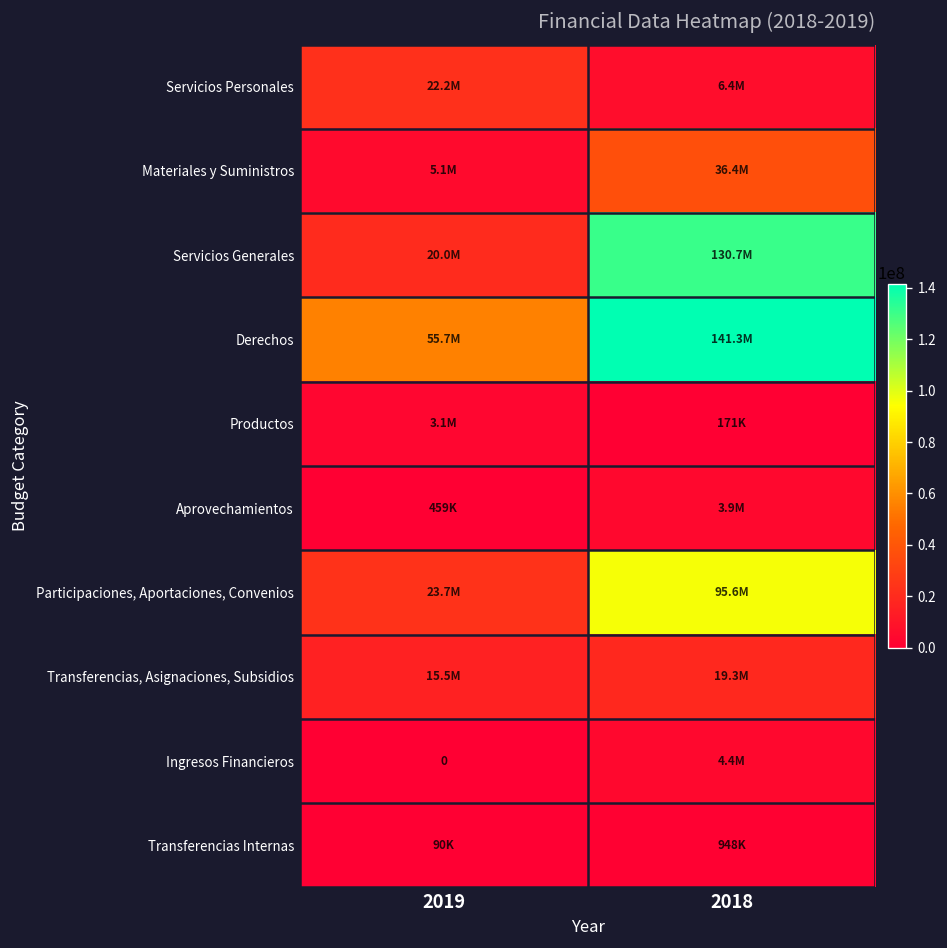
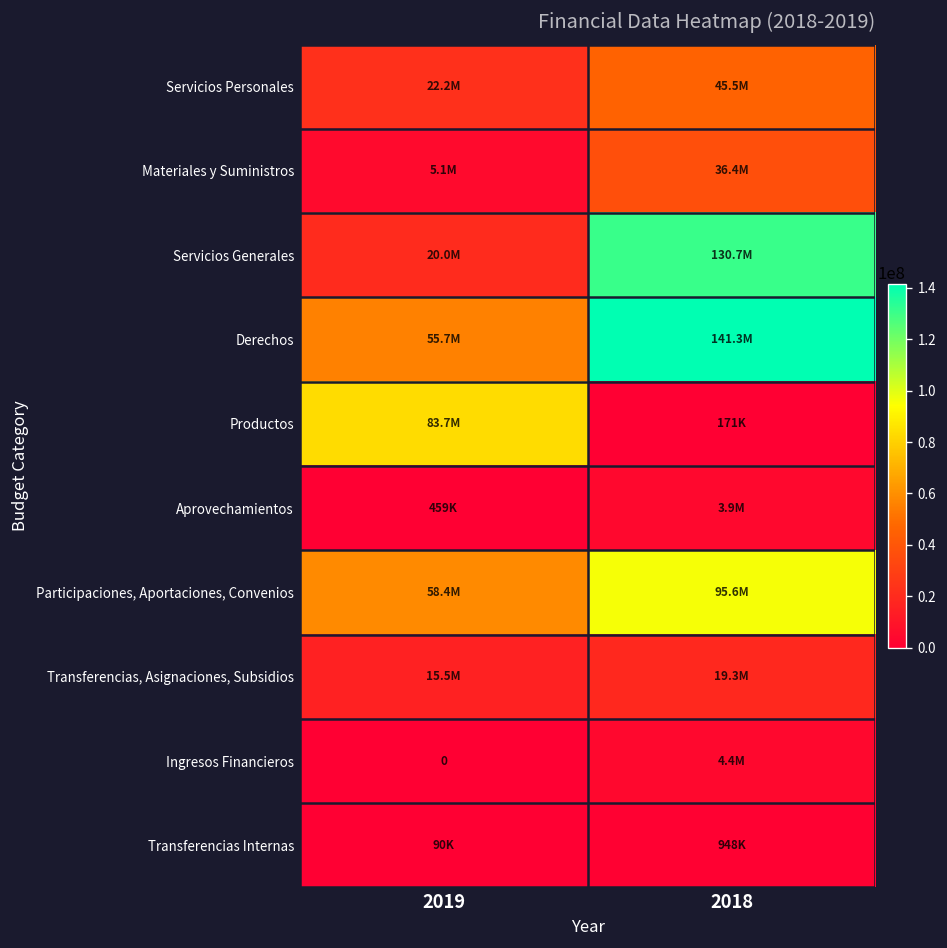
Servicios Personales, 2018: 6.4M -> 45.5M
Productos, 2019: 3.1M -> 83.7M
Participaciones, Aportaciones, Convenios, 2019: 23.7M -> 58.4M
